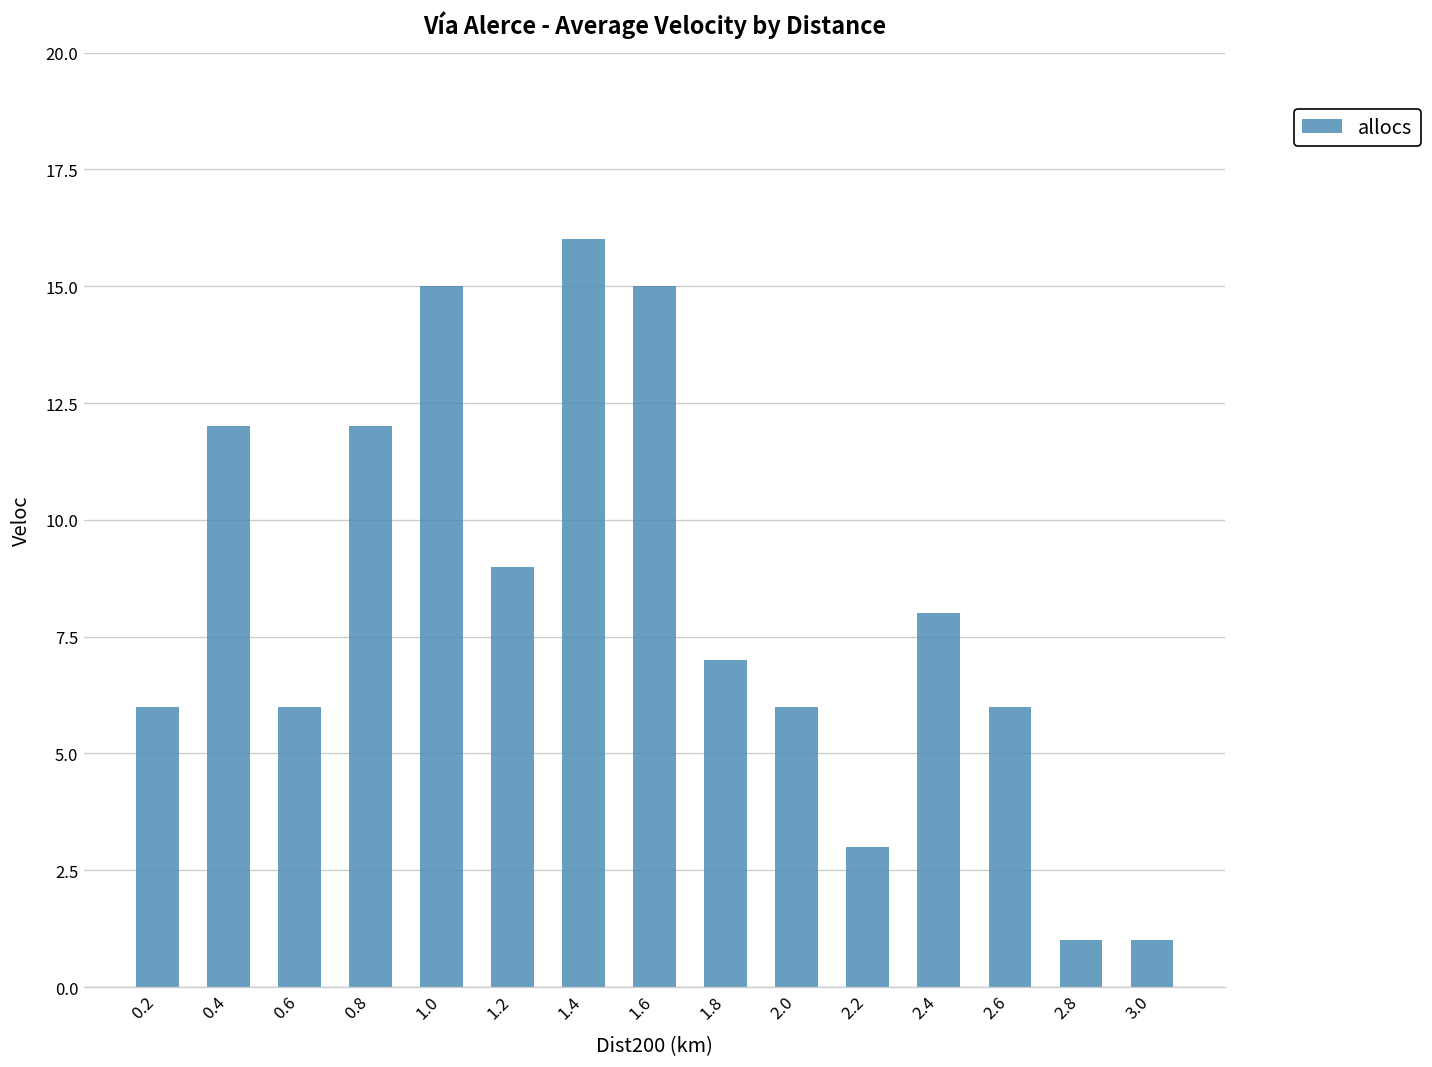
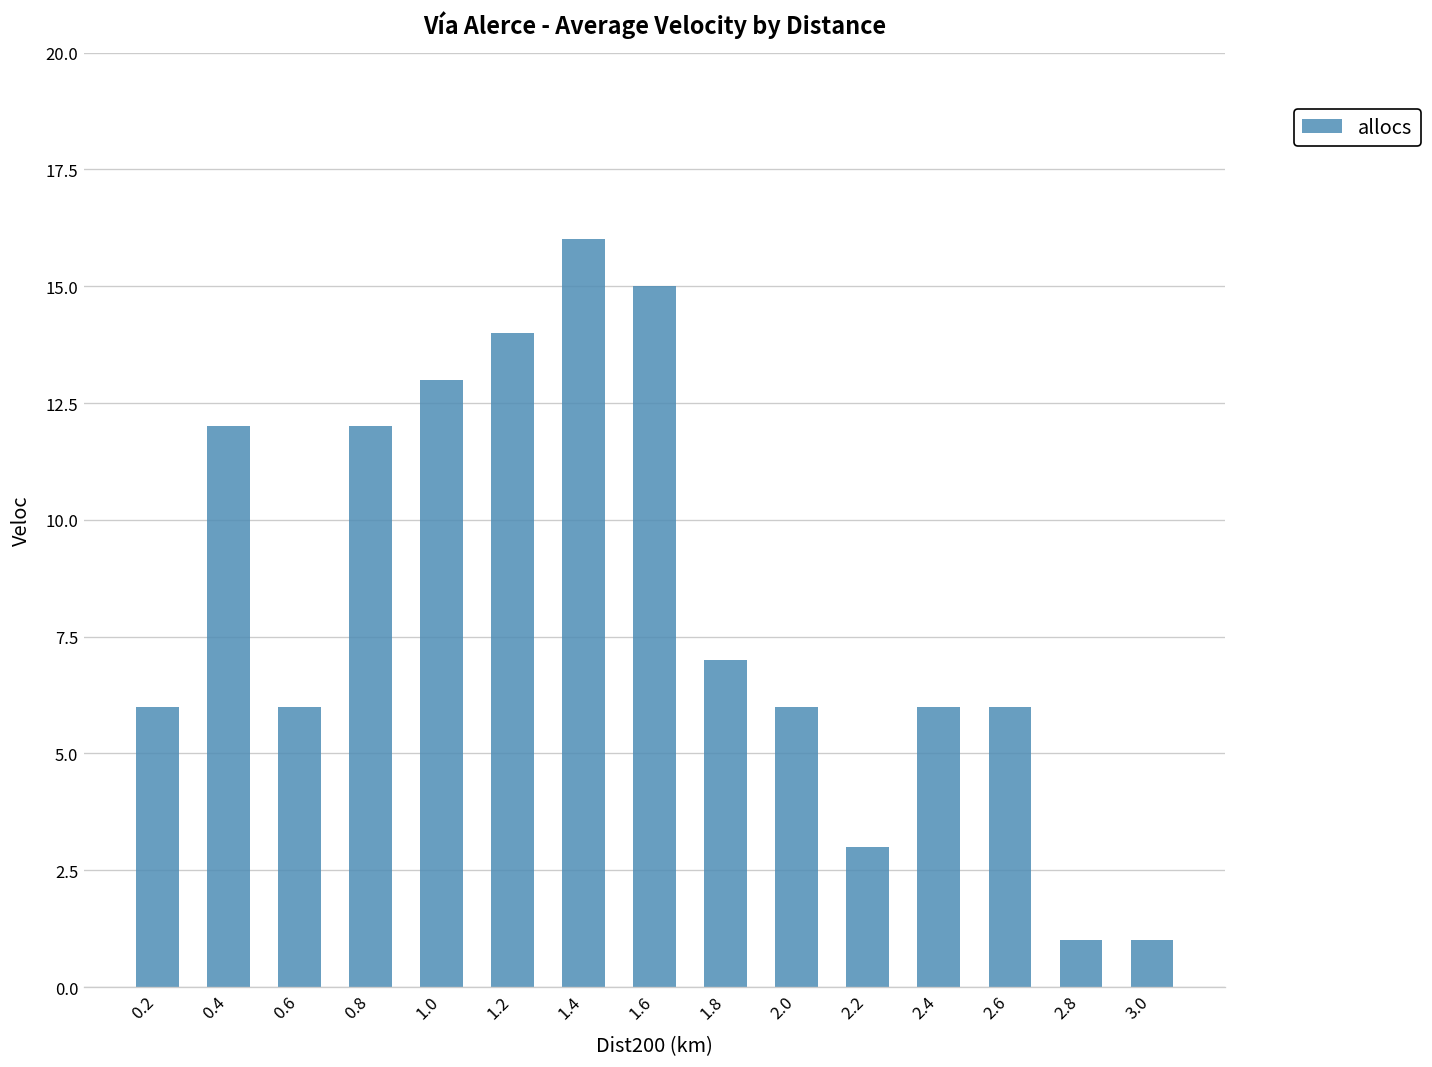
1.0: 15 -> 13
1.2: 9 -> 14
2.4: 8 -> 6
